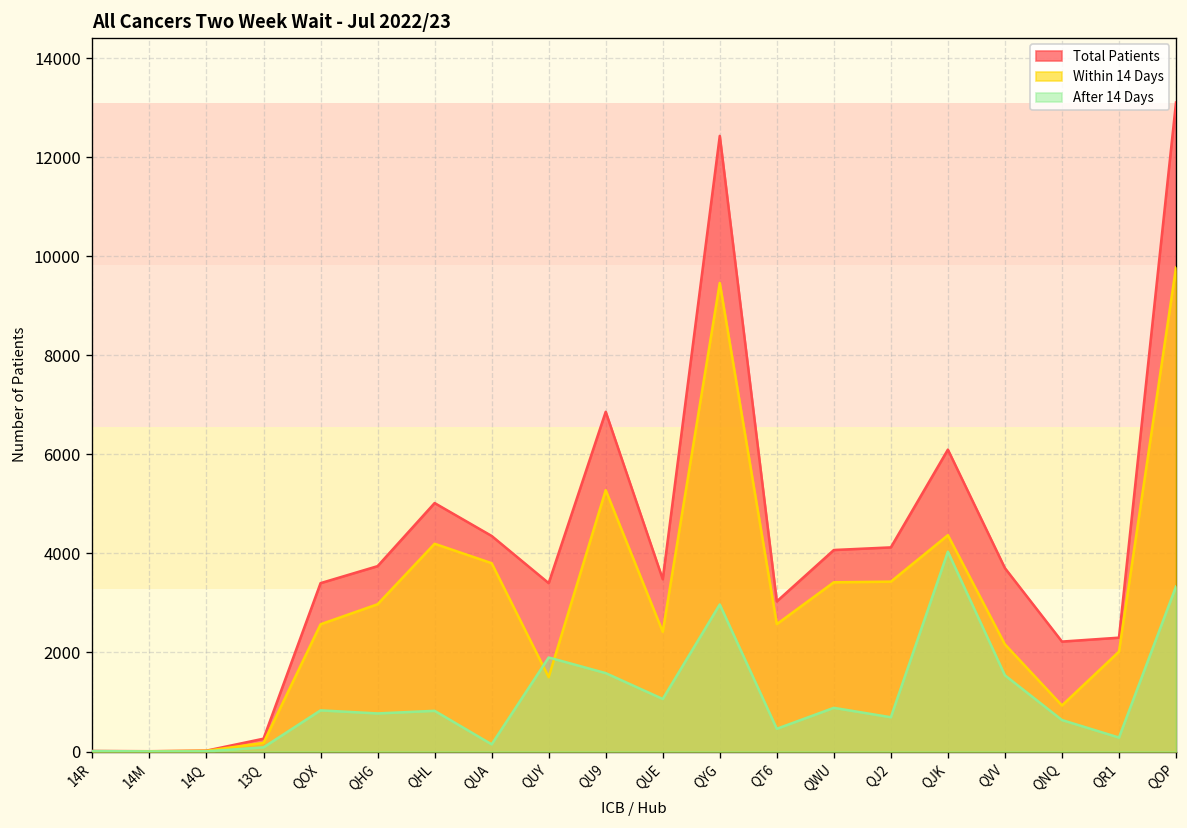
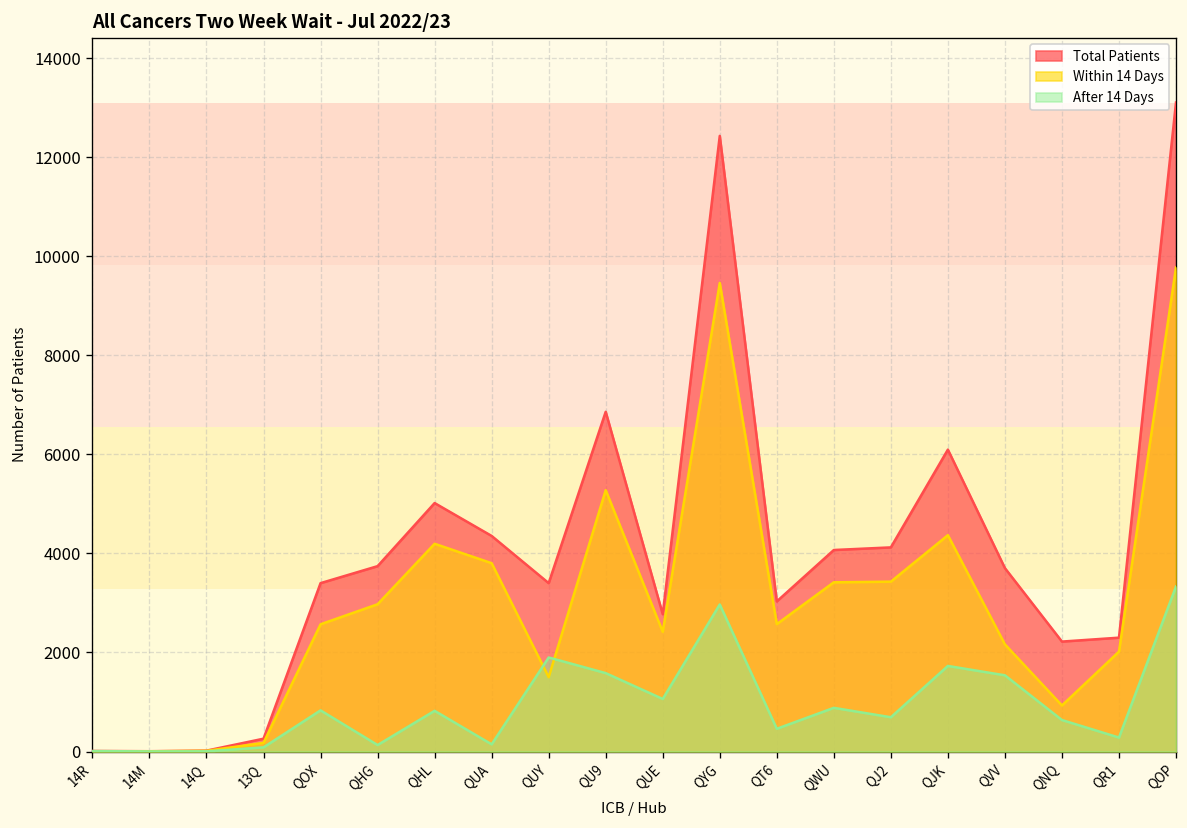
After 14 Days, QHG: 800 -> 100
Total Patients, QUE: 3500 -> 2800
After 14 Days, QJK: 4000 -> 1700
